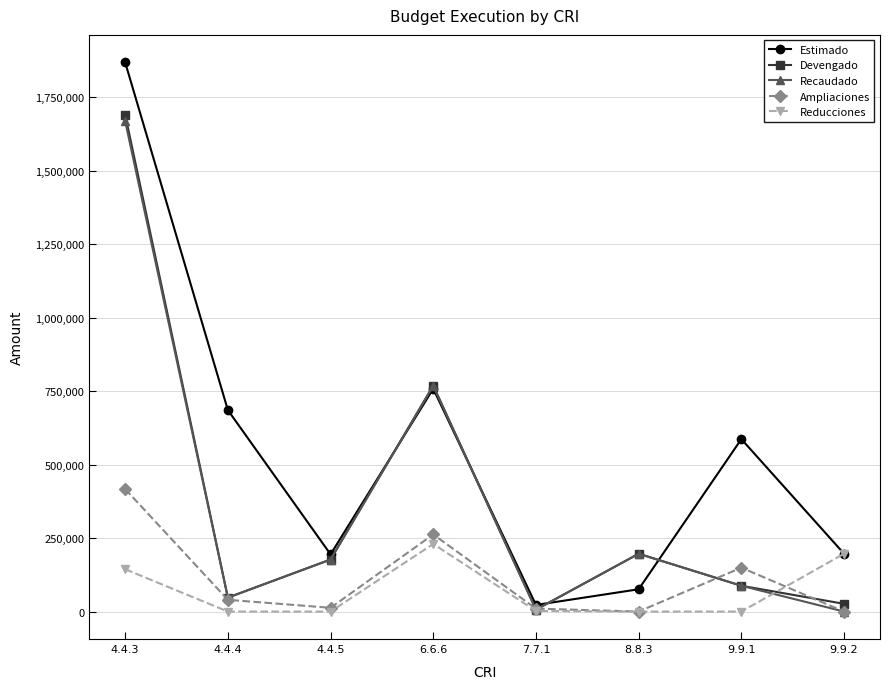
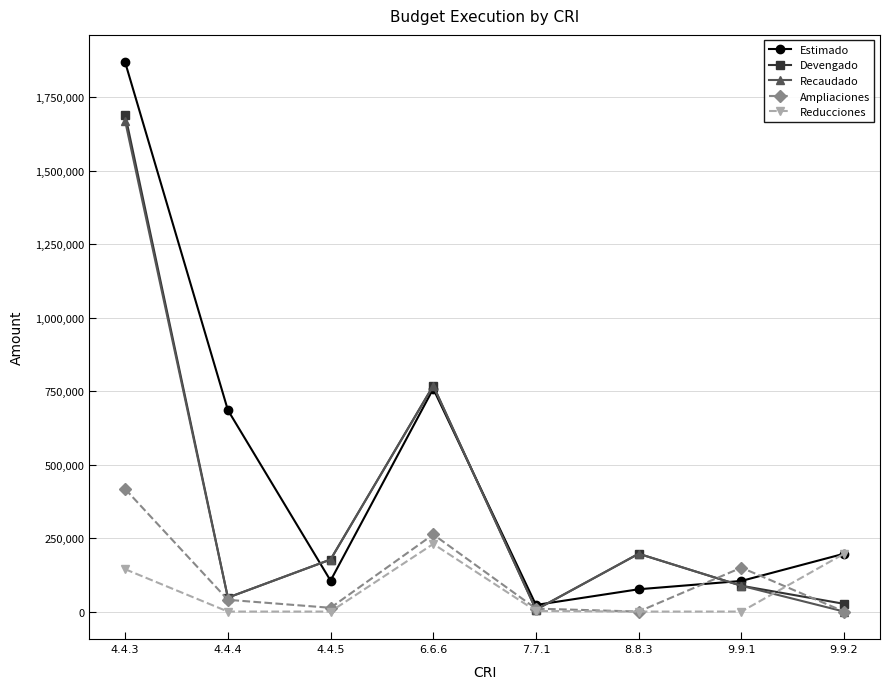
Estimado, 4.4.5: 190,000 -> 110,000
Estimado, 9.9.1: 590,000 -> 100,000
